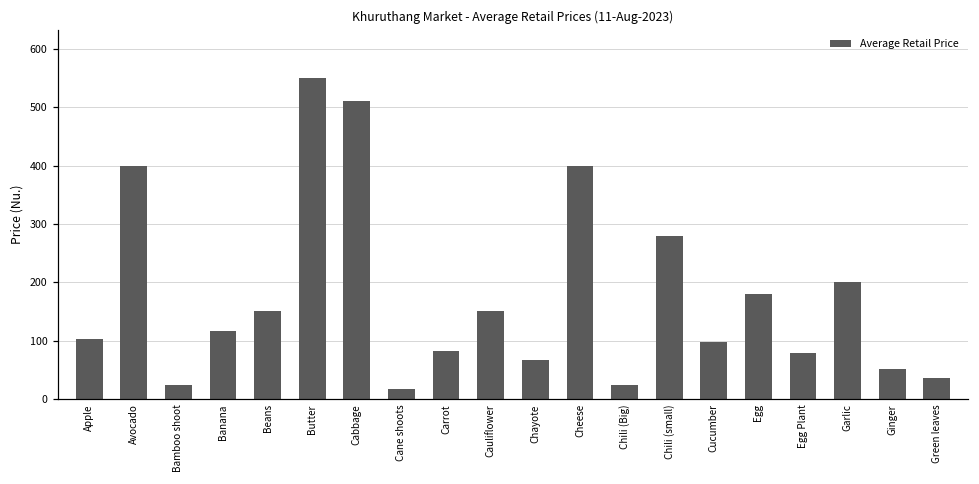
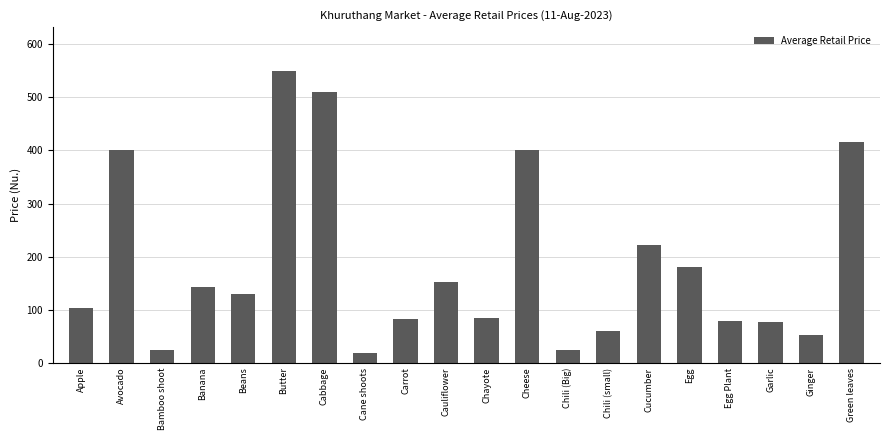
Banana: 120 -> 140
Beans: 150 -> 130
Chayote: 70 -> 80
Chili (small): 280 -> 60
Cucumber: 100 -> 220
Garlic: 200 -> 80
Green leaves: 40 -> 420
